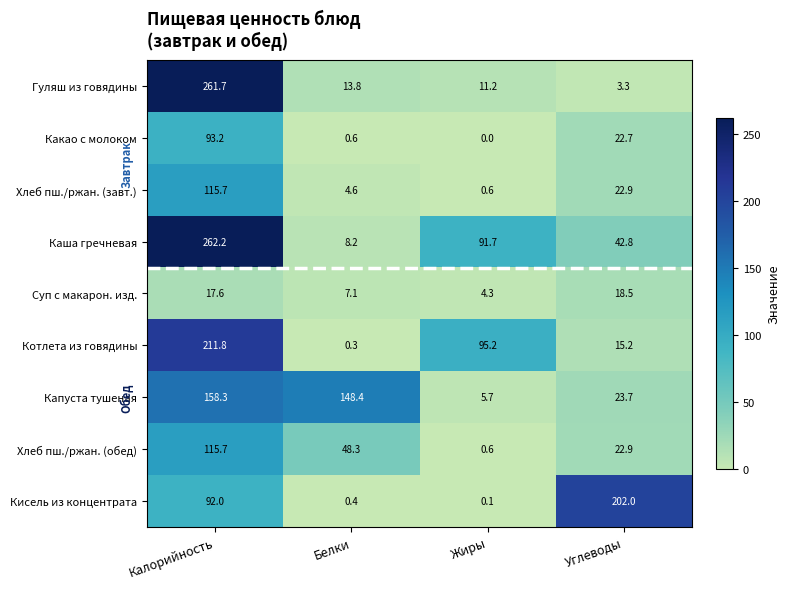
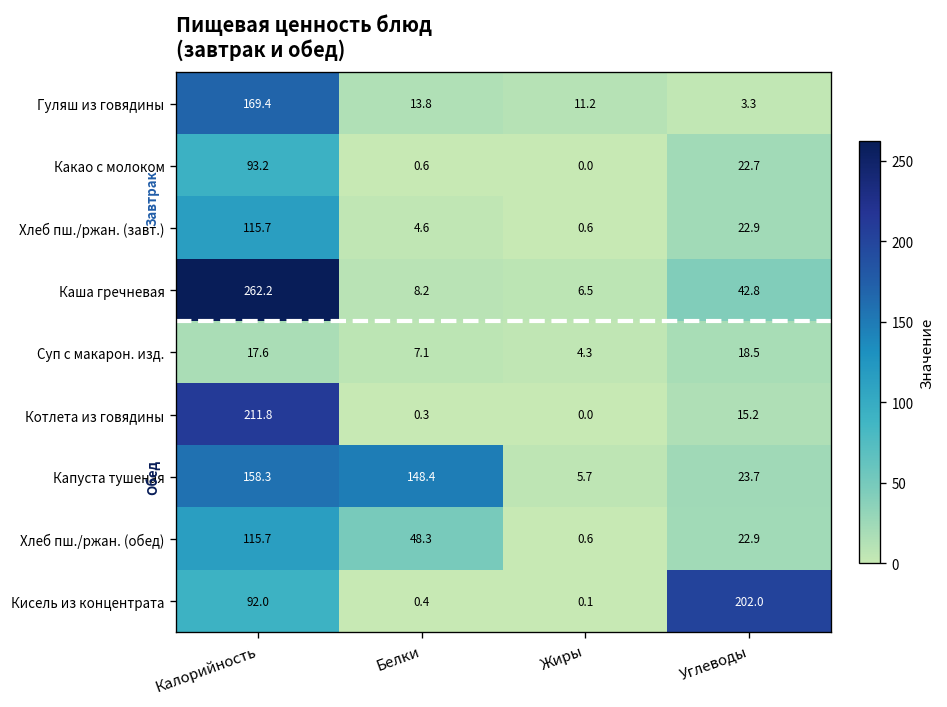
Гуляш из говядины, Калорийность: 261.7 -> 169.4
Каша гречневая, Жиры: 91.7 -> 6.5
Котлета из говядины, Жиры: 95.2 -> 0.0
